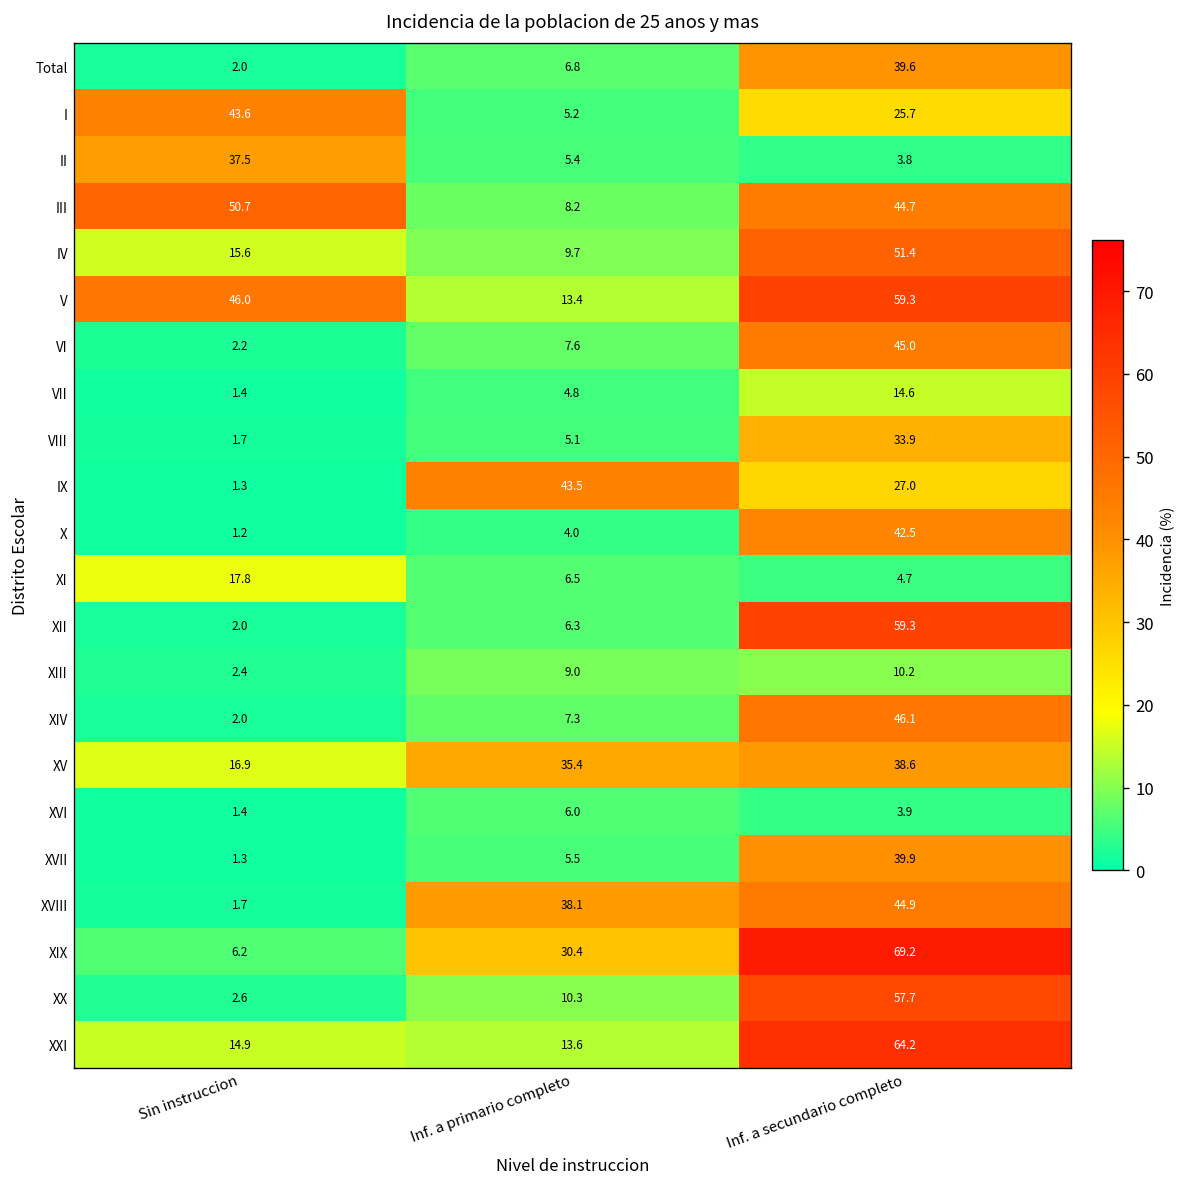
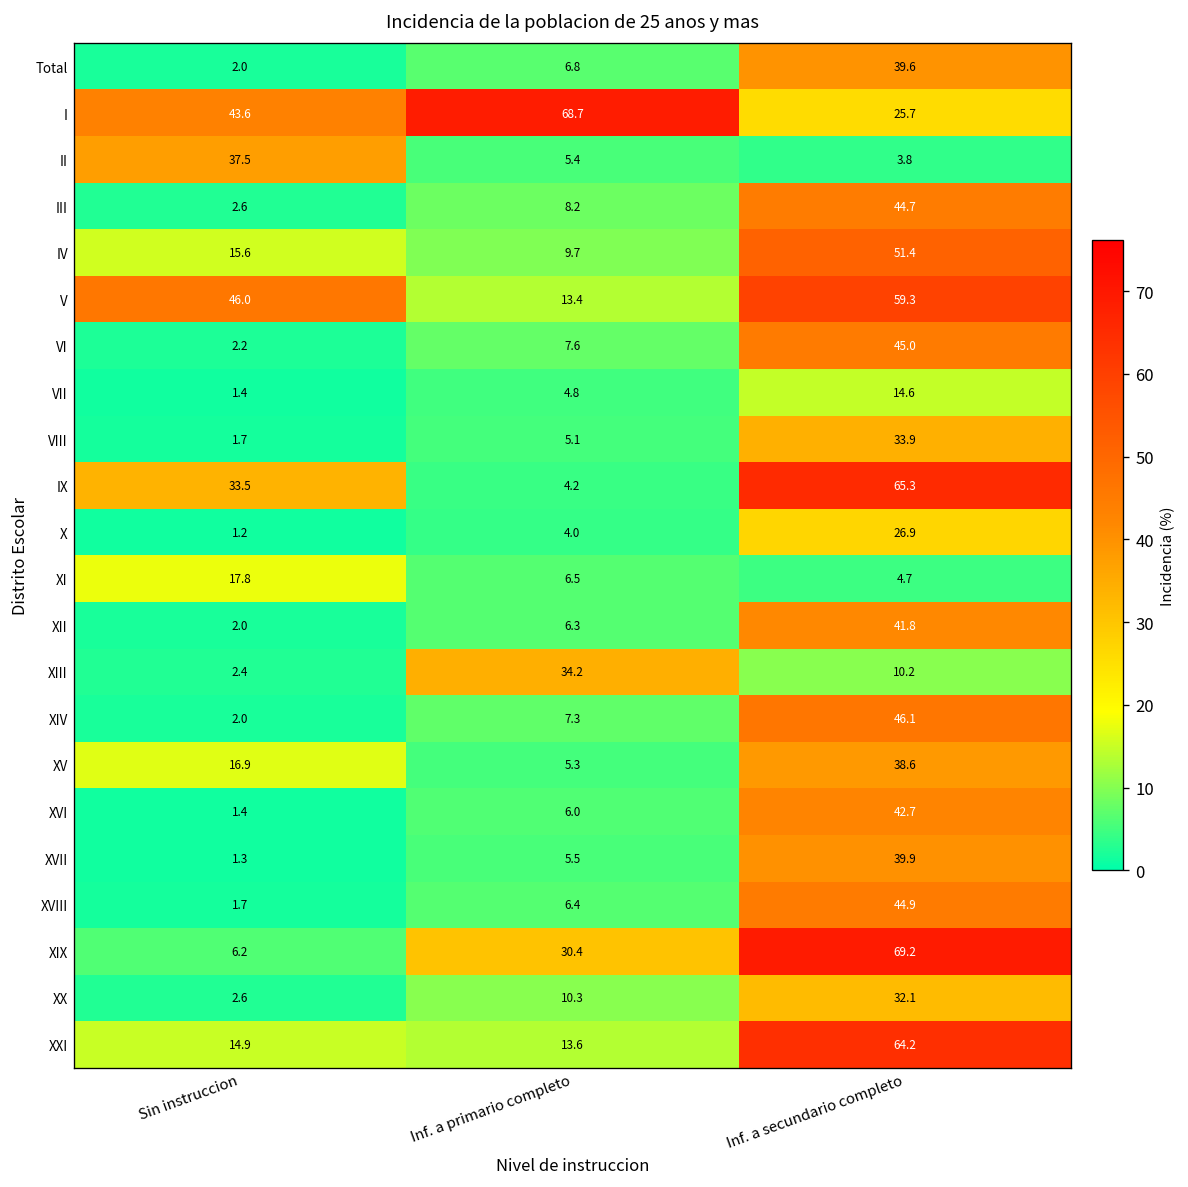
I, Inf. a primario completo: 5.2 -> 68.7
III, Sin instruccion: 50.7 -> 2.6
IX, Sin instruccion: 1.3 -> 33.5
IX, Inf. a primario completo: 43.5 -> 4.2
IX, Inf. a secundario completo: 27.0 -> 65.3
X, Inf. a secundario completo: 42.5 -> 26.9
XII, Inf. a secundario completo: 59.3 -> 41.8
XIII, Inf. a primario completo: 9.0 -> 34.2
XV, Inf. a primario completo: 35.4 -> 5.3
XVI, Inf. a secundario completo: 3.9 -> 42.7
XVIII, Inf. a primario completo: 38.1 -> 6.4
XX, Inf. a secundario completo: 57.7 -> 32.1
